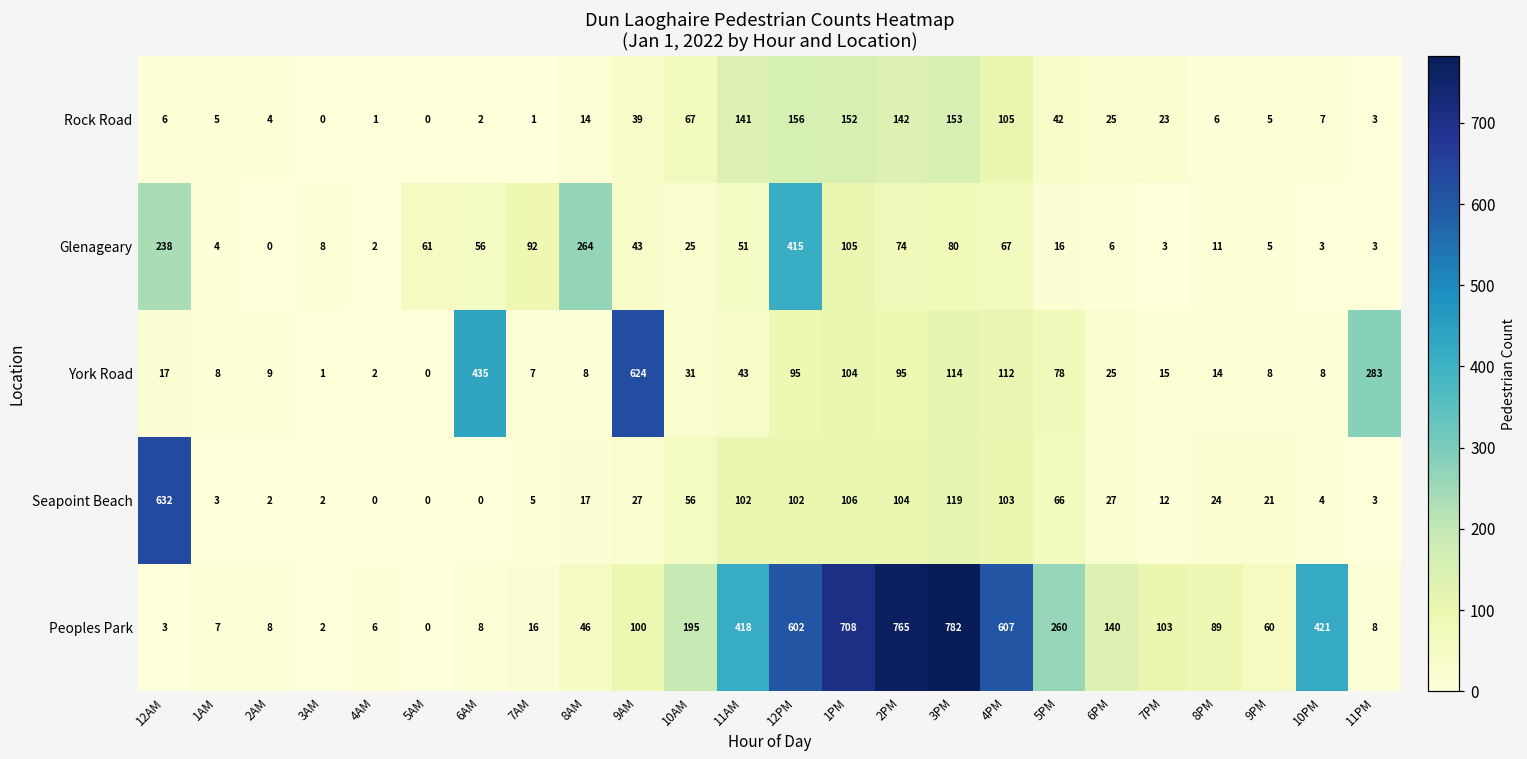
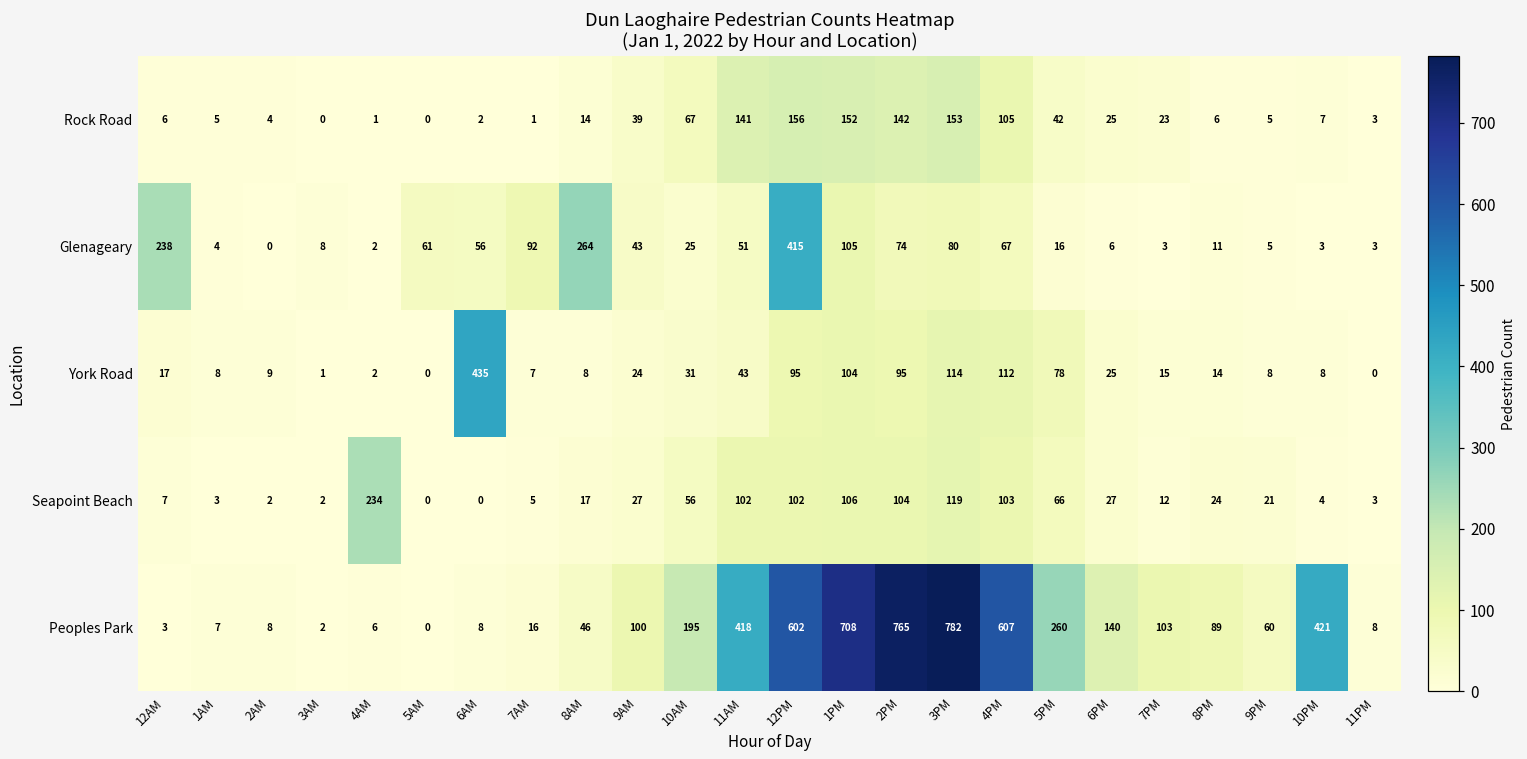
York Road, 9AM: 624 -> 24
York Road, 11PM: 283 -> 0
Seapoint Beach, 12AM: 632 -> 7
Seapoint Beach, 4AM: 0 -> 234
